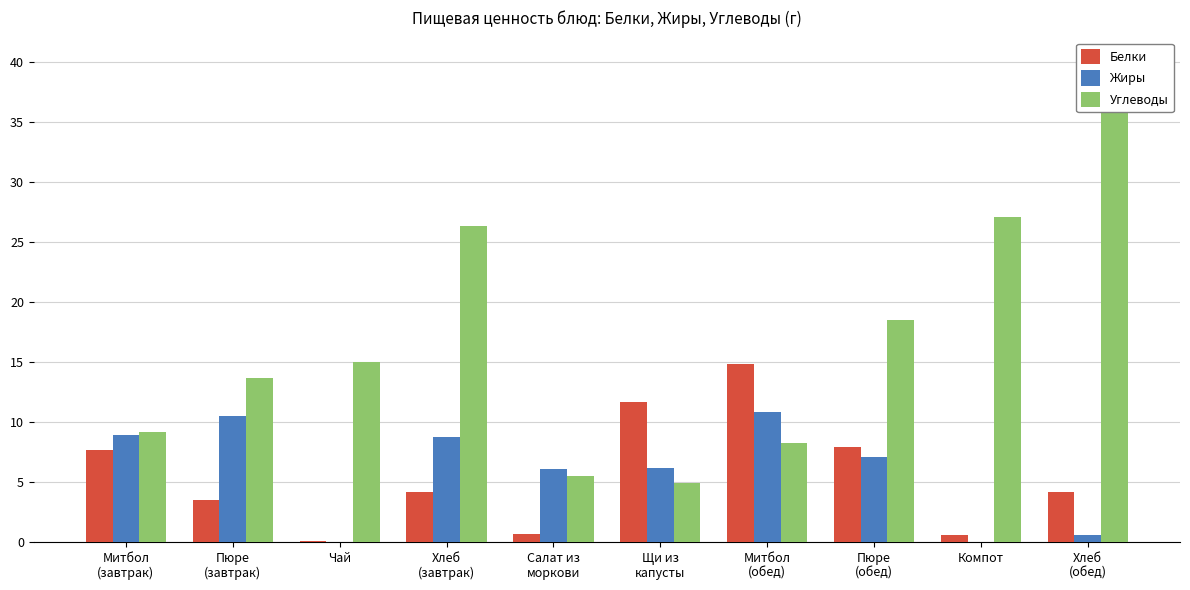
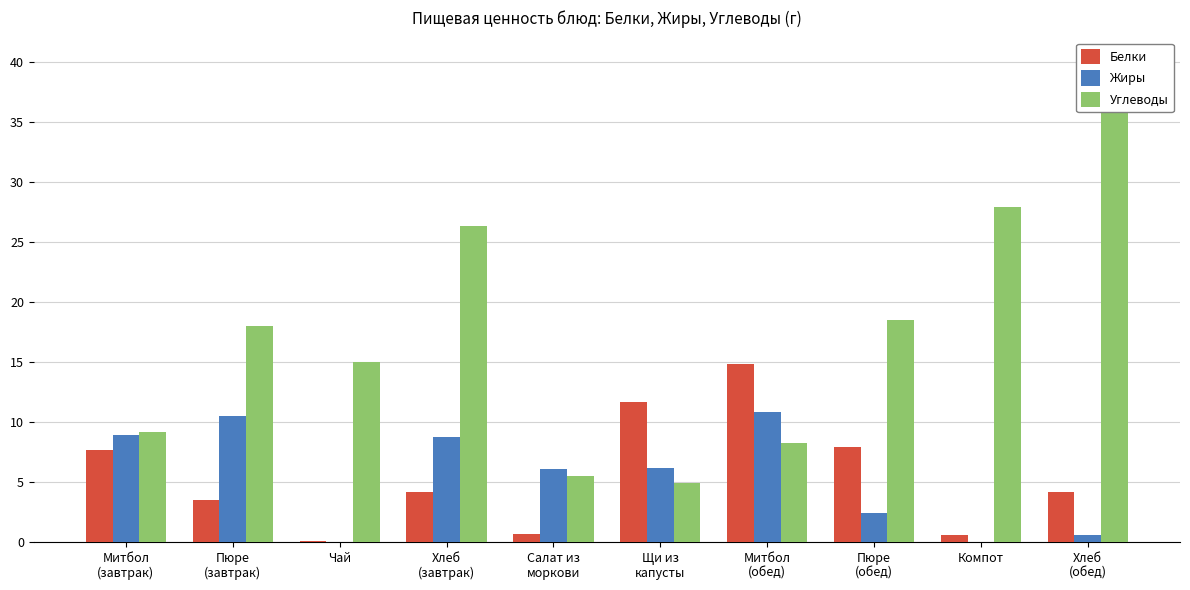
Углеводы, Пюре (завтрак): 13.6 -> 18.0
Жиры, Пюре (обед): 7.0 -> 2.4
Углеводы, Компот: 27.1 -> 27.9
